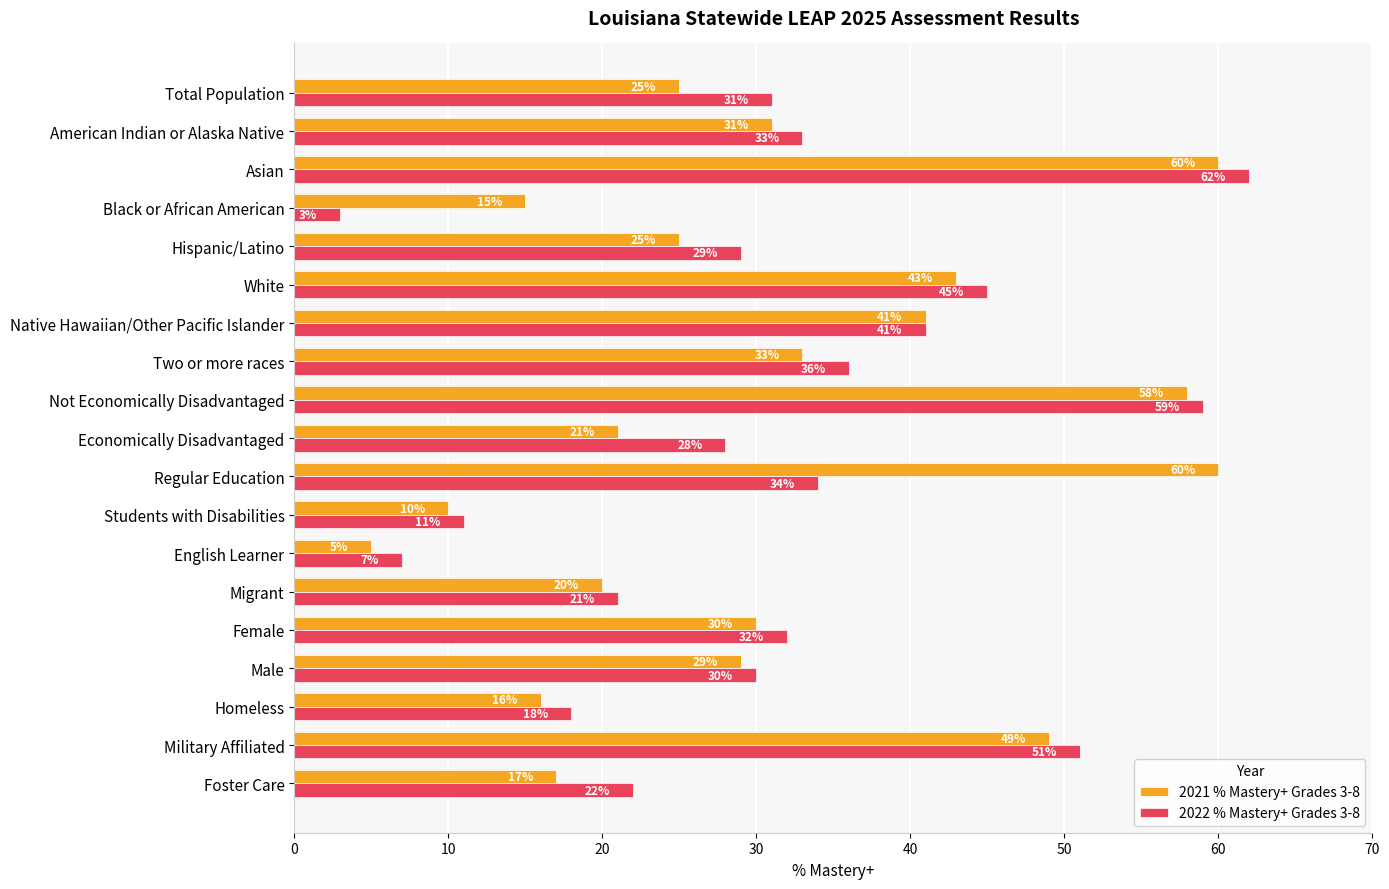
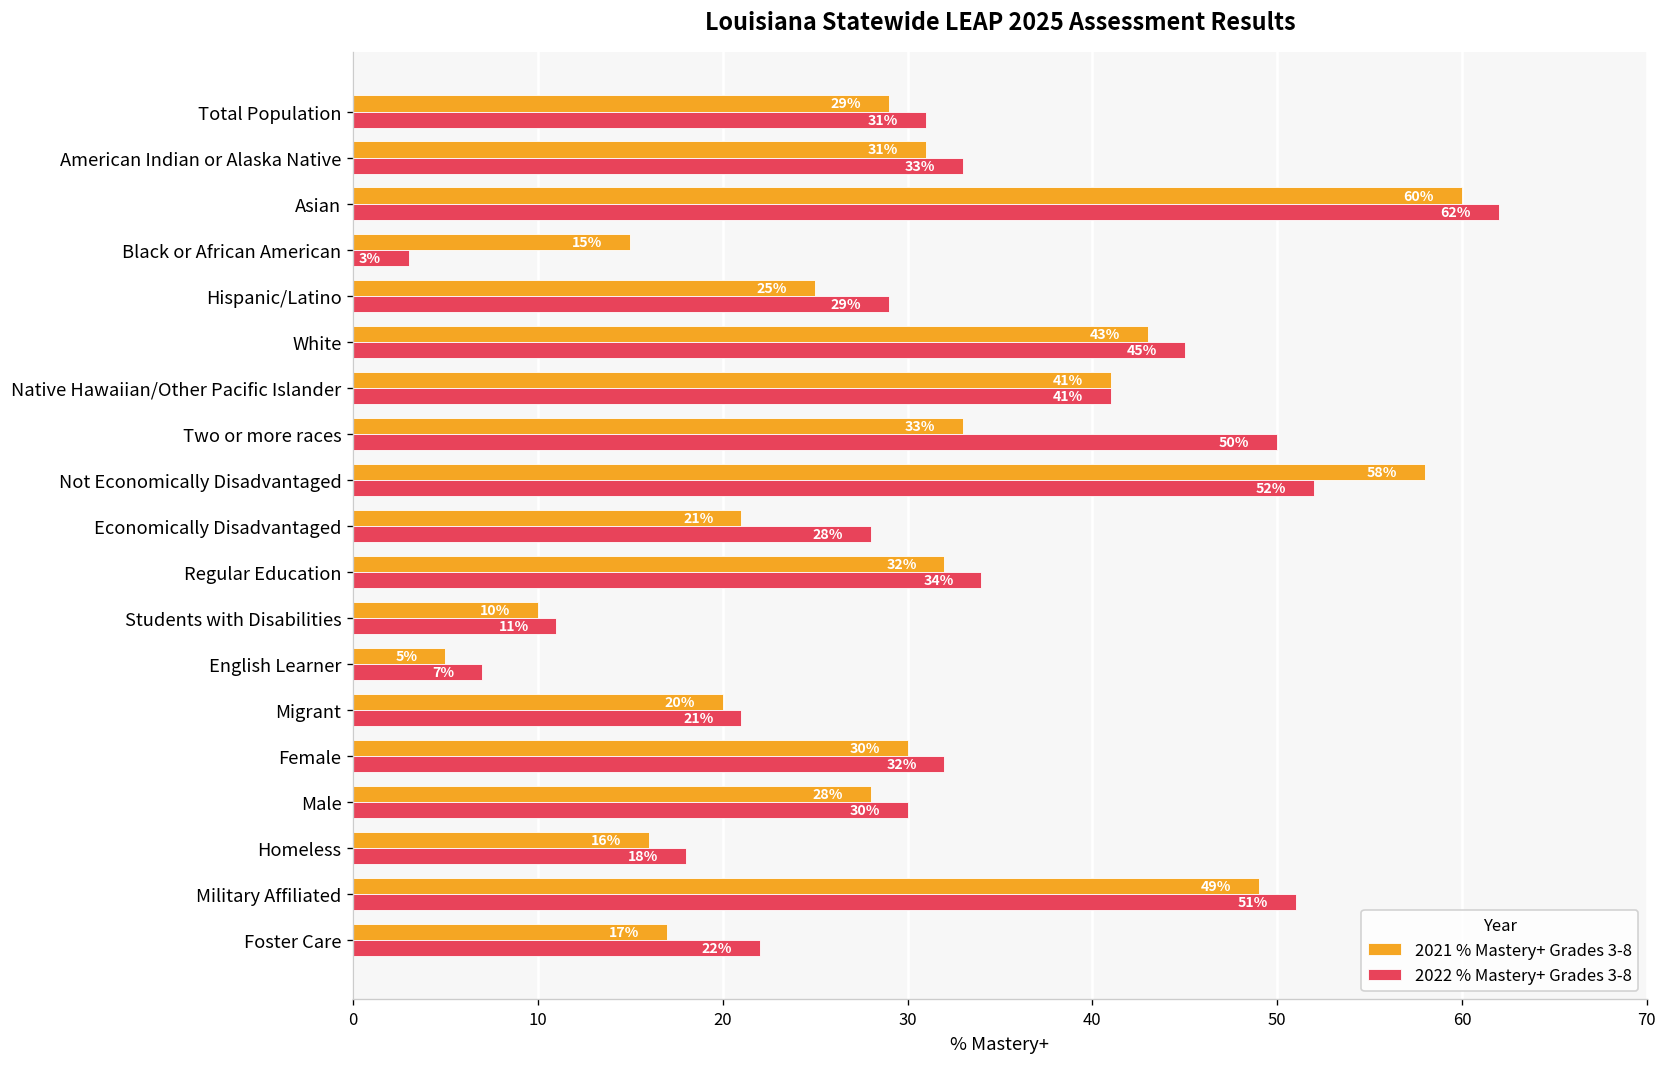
2021 % Mastery+ Grades 3-8, Total Population: 25% -> 29%
2022 % Mastery+ Grades 3-8, Two or more races: 36% -> 50%
2022 % Mastery+ Grades 3-8, Not Economically Disadvantaged: 59% -> 52%
2021 % Mastery+ Grades 3-8, Regular Education: 60% -> 32%
2021 % Mastery+ Grades 3-8, Male: 29% -> 28%
